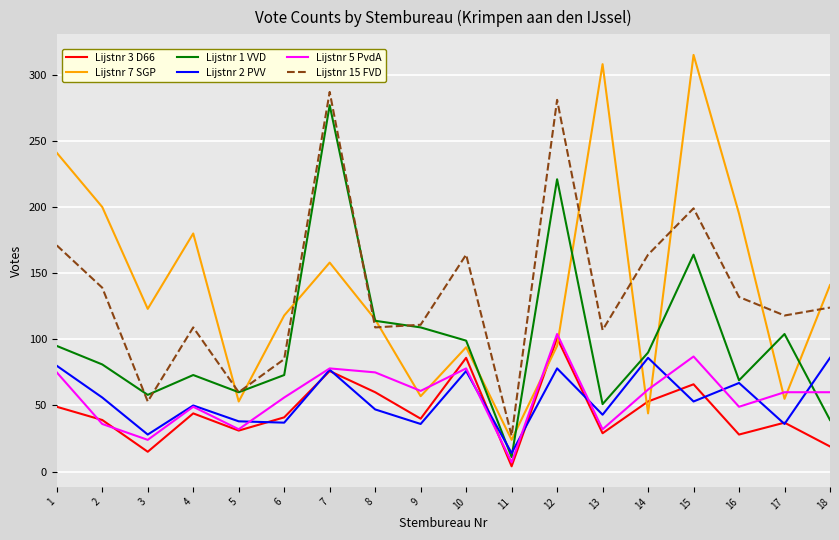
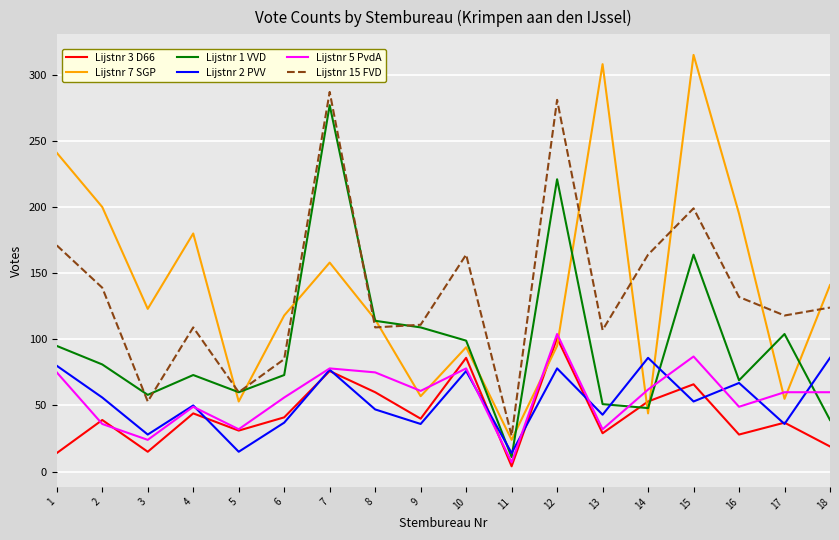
Lijstnr 3 D66, 1: 49 -> 14
Lijstnr 2 PVV, 5: 38 -> 15
Lijstnr 1 VVD, 14: 90 -> 48
